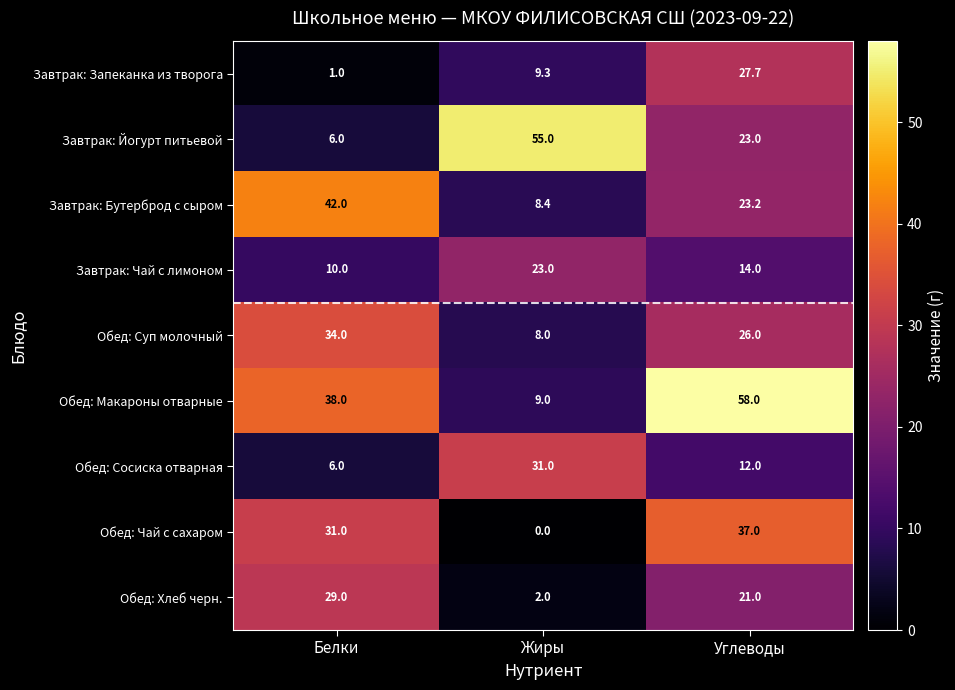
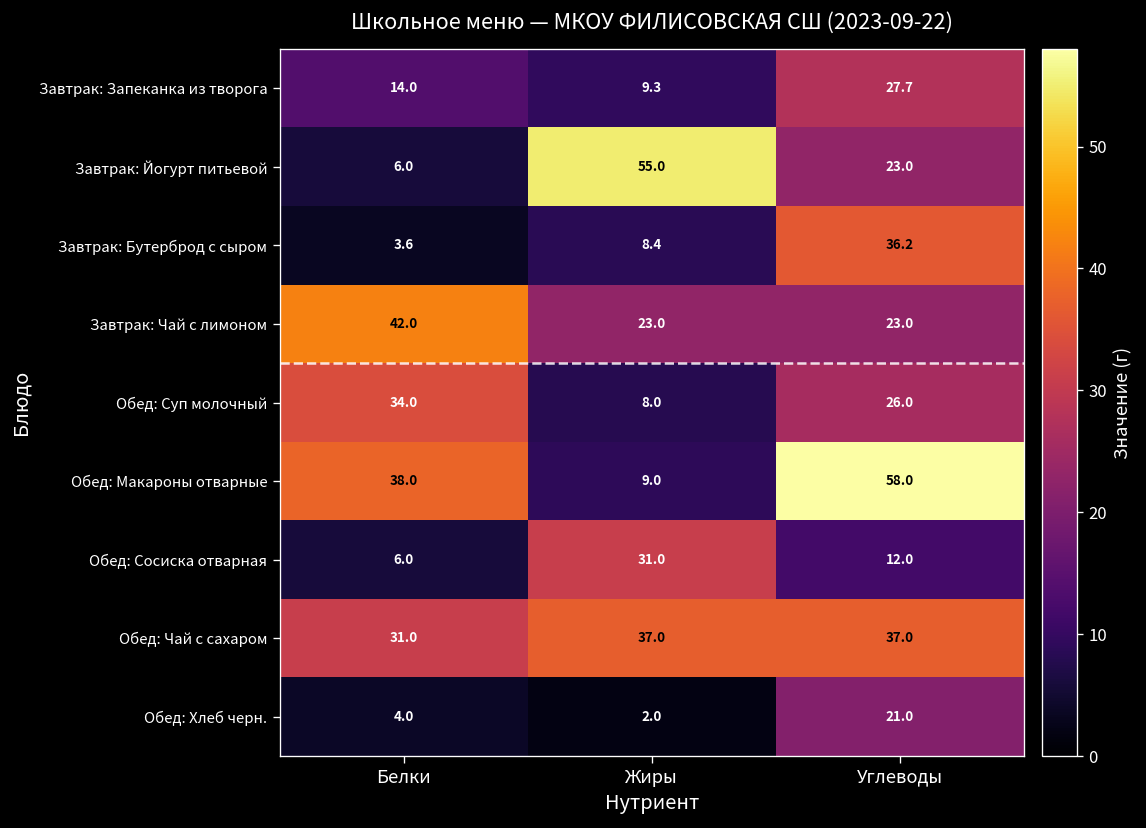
Завтрак: Запеканка из творога, Белки: 1.0 -> 14.0
Завтрак: Бутерброд с сыром, Белки: 42.0 -> 3.6
Завтрак: Бутерброд с сыром, Углеводы: 23.2 -> 36.2
Завтрак: Чай с лимоном, Белки: 10.0 -> 42.0
Завтрак: Чай с лимоном, Углеводы: 14.0 -> 23.0
Обед: Чай с сахаром, Жиры: 0.0 -> 37.0
Обед: Хлеб черн., Белки: 29.0 -> 4.0
